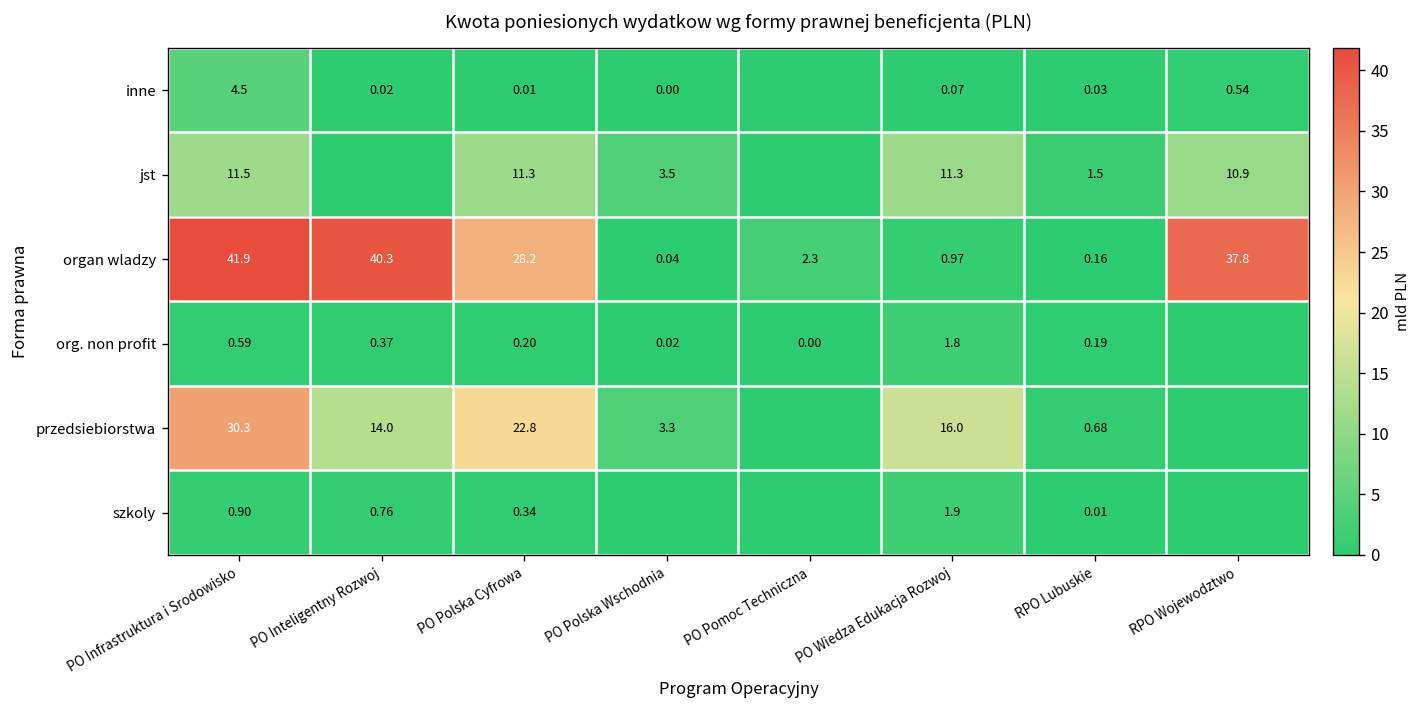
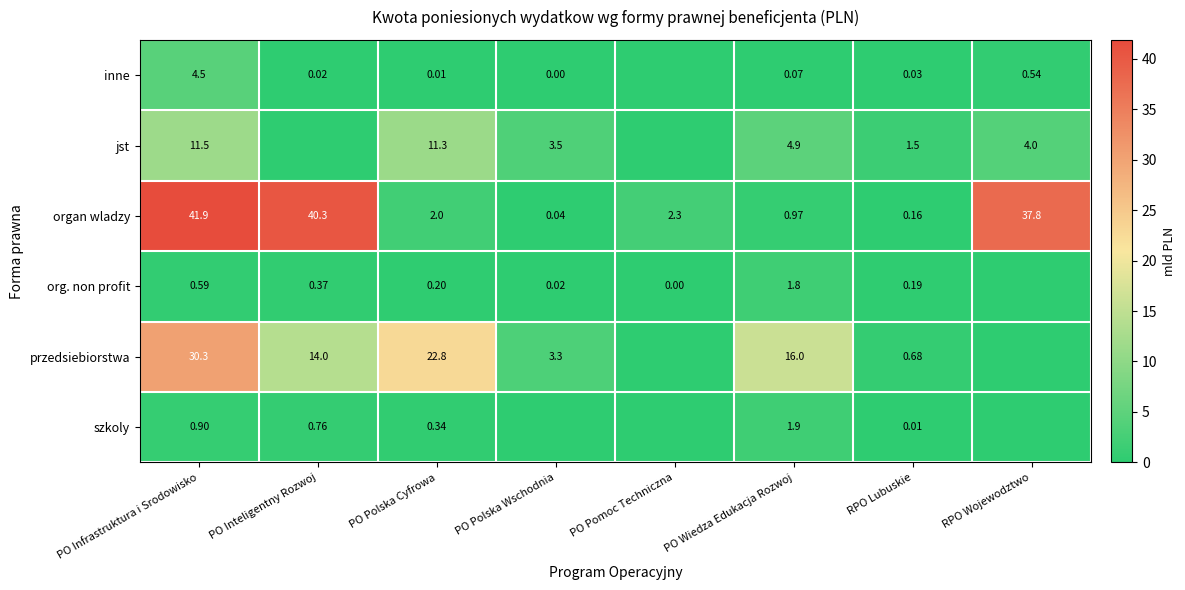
jst, PO Wiedza Edukacja Rozwoj: 11.3 -> 4.9
jst, RPO Wojewodztwo: 10.9 -> 4.0
organ wladzy, PO Polska Cyfrowa: 28.2 -> 2.0
